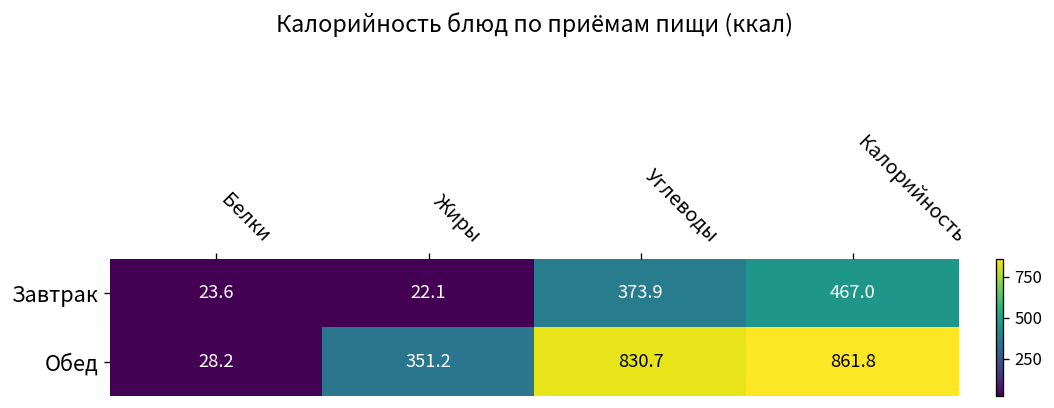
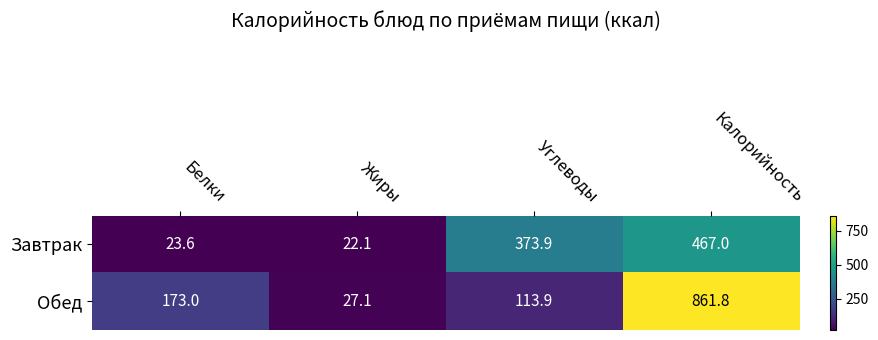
Обед, Белки: 28.2 -> 173.0
Обед, Жиры: 351.2 -> 27.1
Обед, Углеводы: 830.7 -> 113.9
